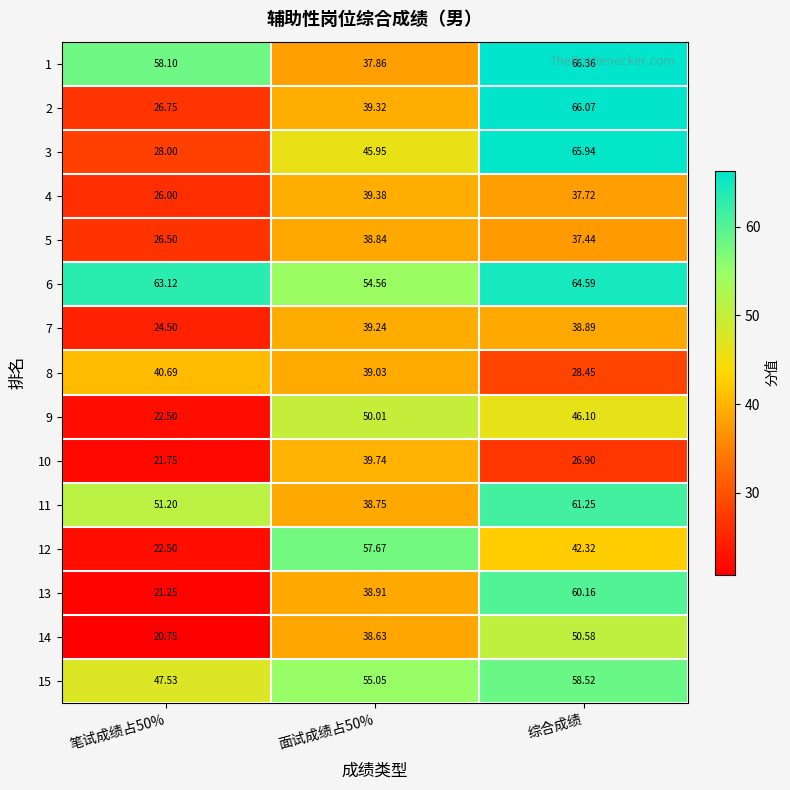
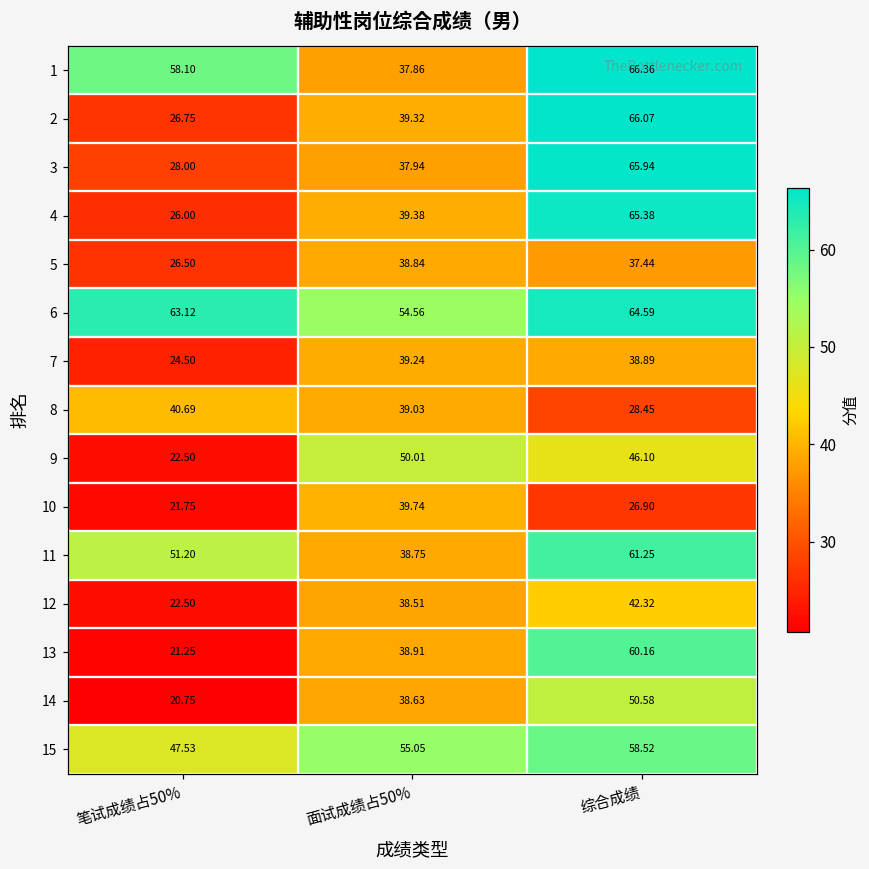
3, 面试成绩占50%: 45.95 -> 37.94
4, 综合成绩: 37.72 -> 65.38
12, 面试成绩占50%: 57.67 -> 38.51
